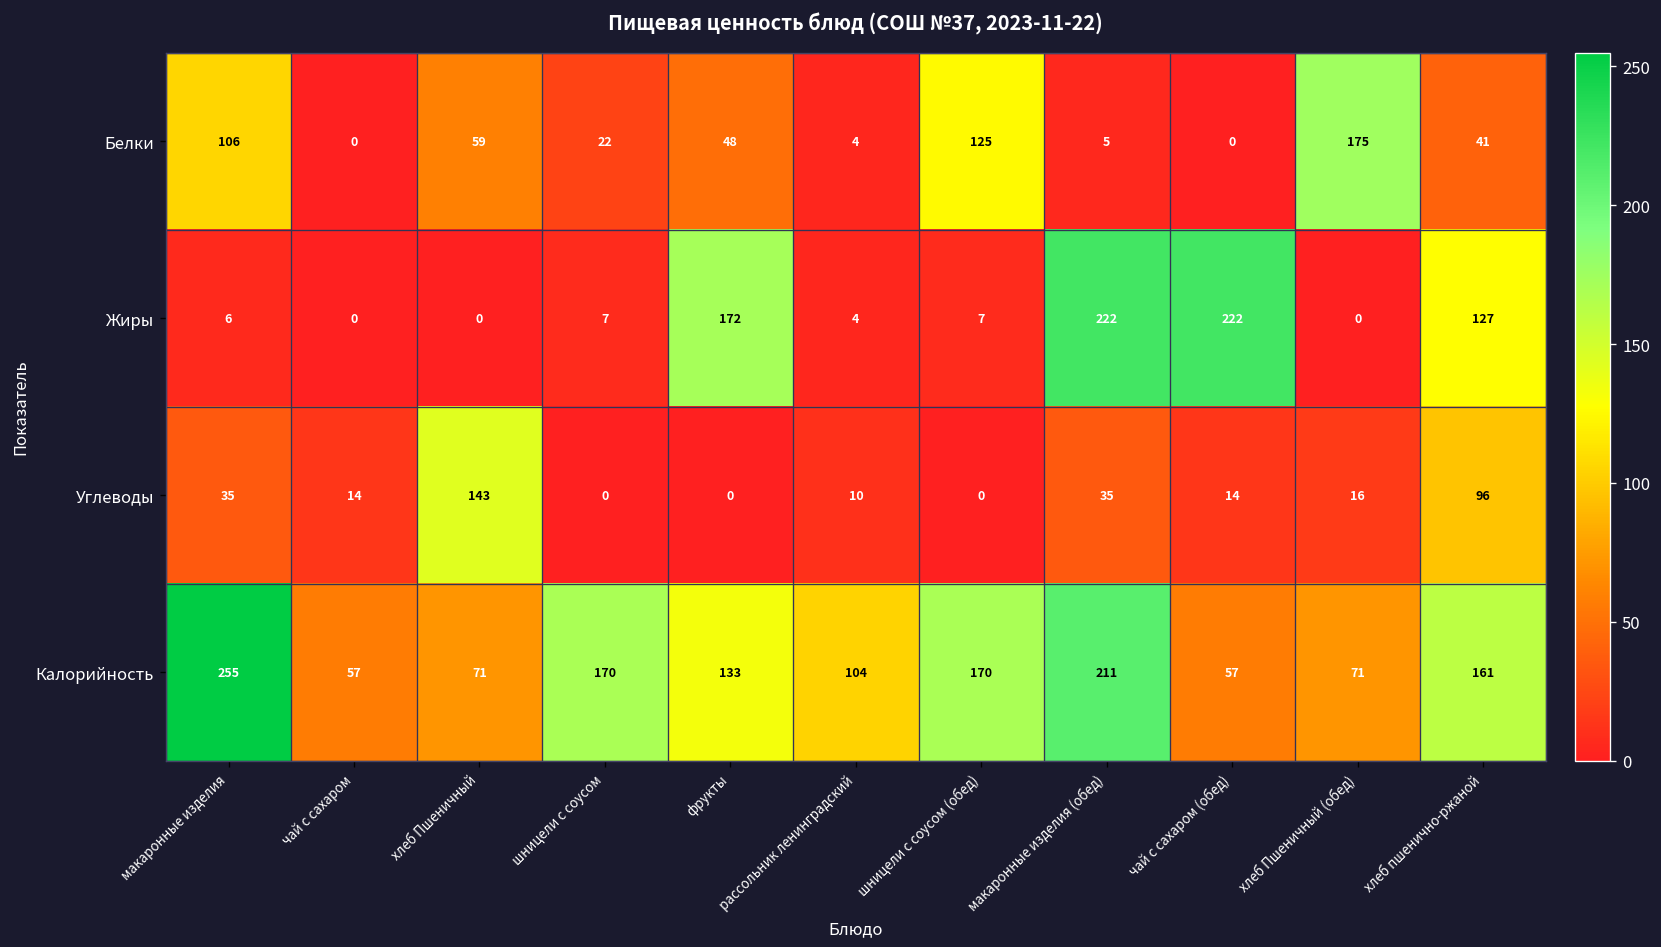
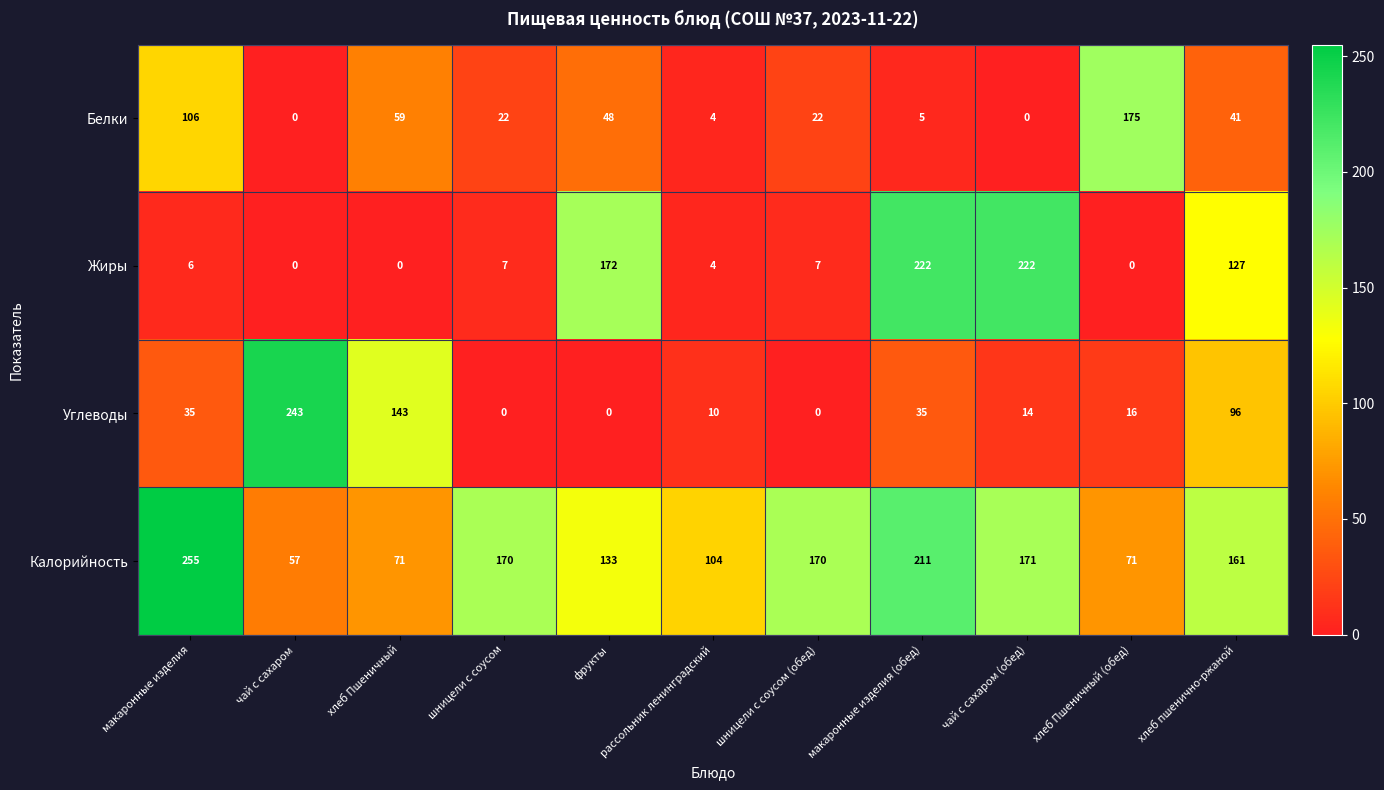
Белки, шницели с соусом (обед): 125 -> 22
Углеводы, чай с сахаром: 14 -> 243
Калорийность, чай с сахаром (обед): 57 -> 171
